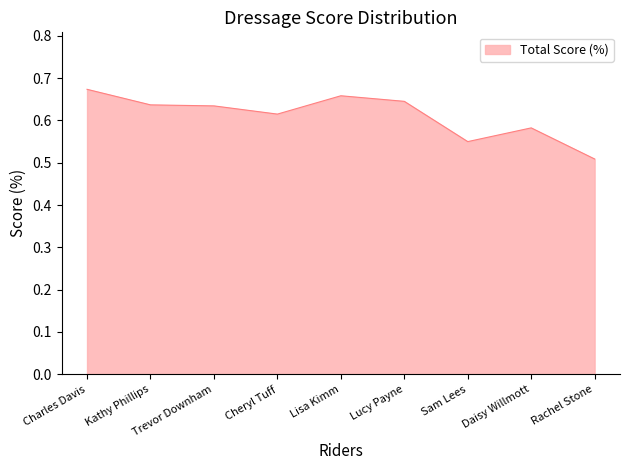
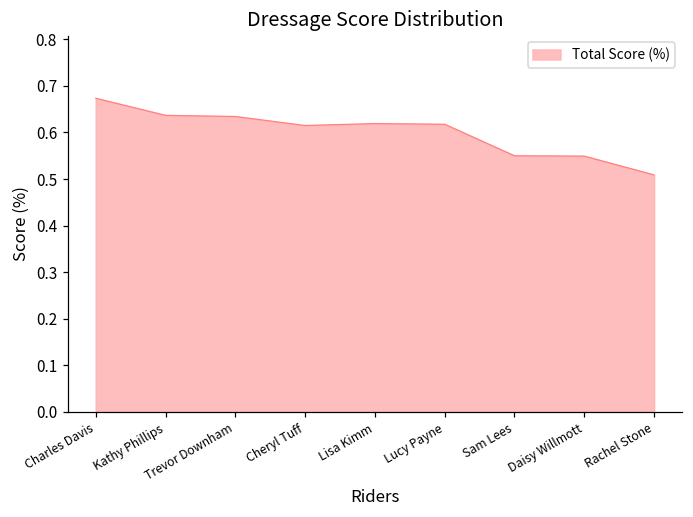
Lisa Kimm: 0.66 -> 0.62
Lucy Payne: 0.65 -> 0.62
Daisy Willmott: 0.58 -> 0.55
